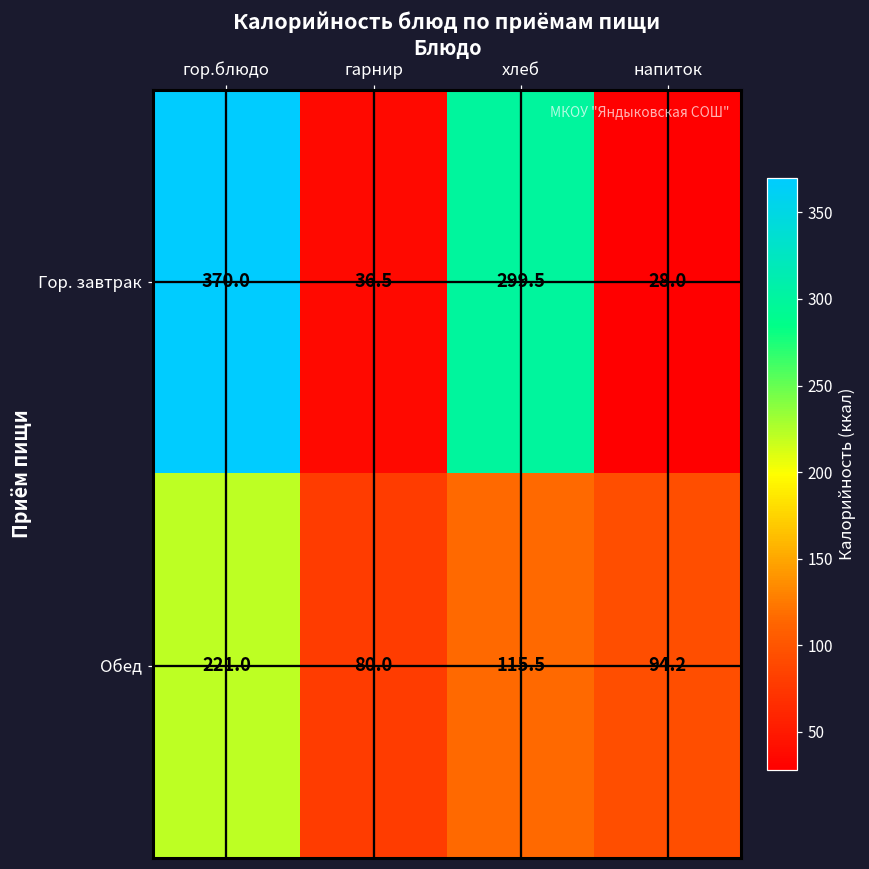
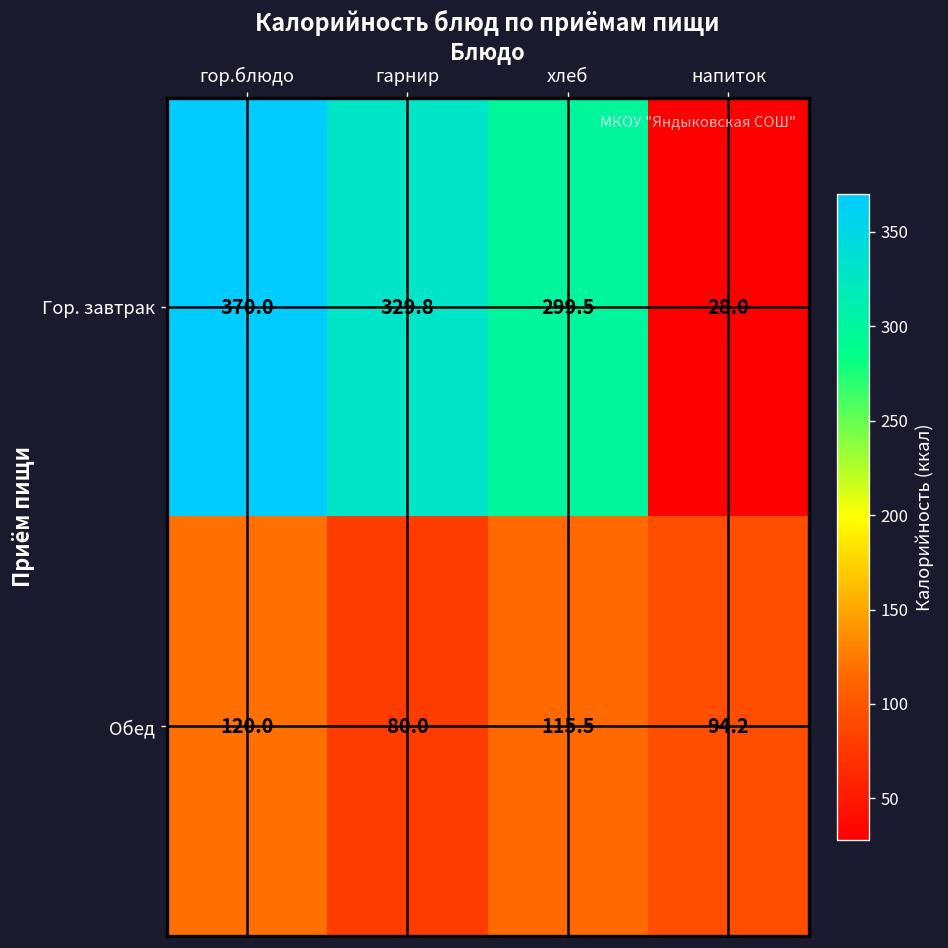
Гор. завтрак, гарнир: 36.5 -> 329.8
Обед, гор.блюдо: 221.0 -> 120.0
